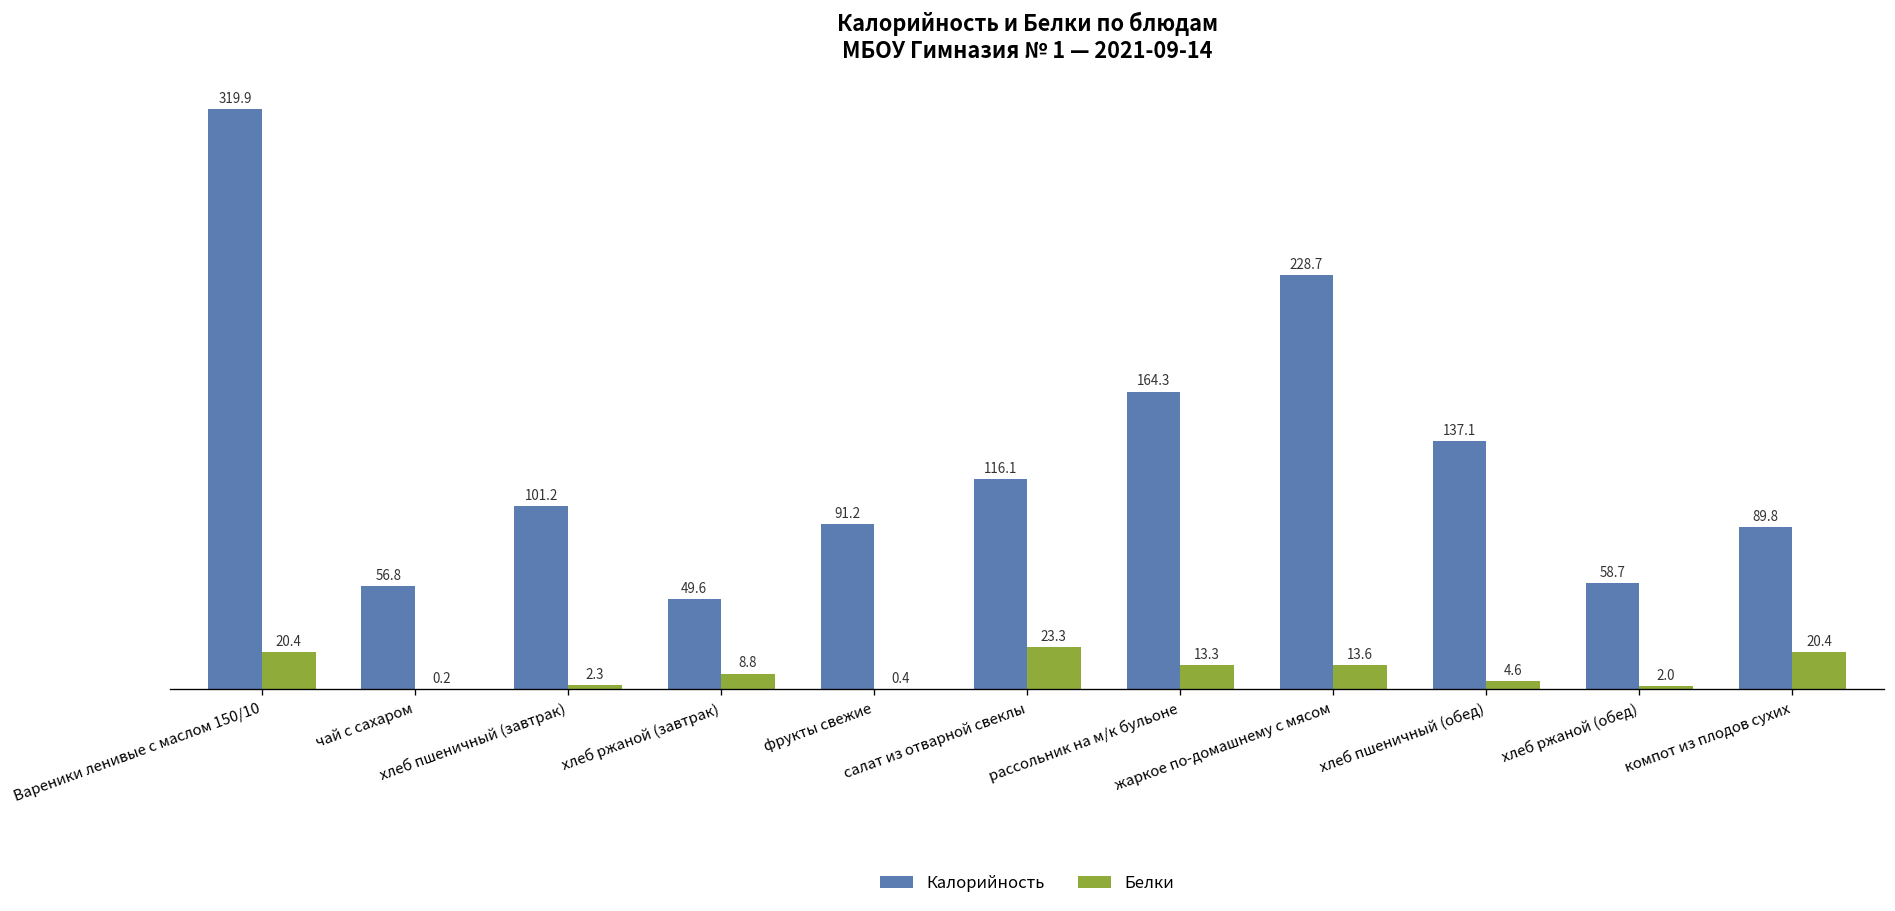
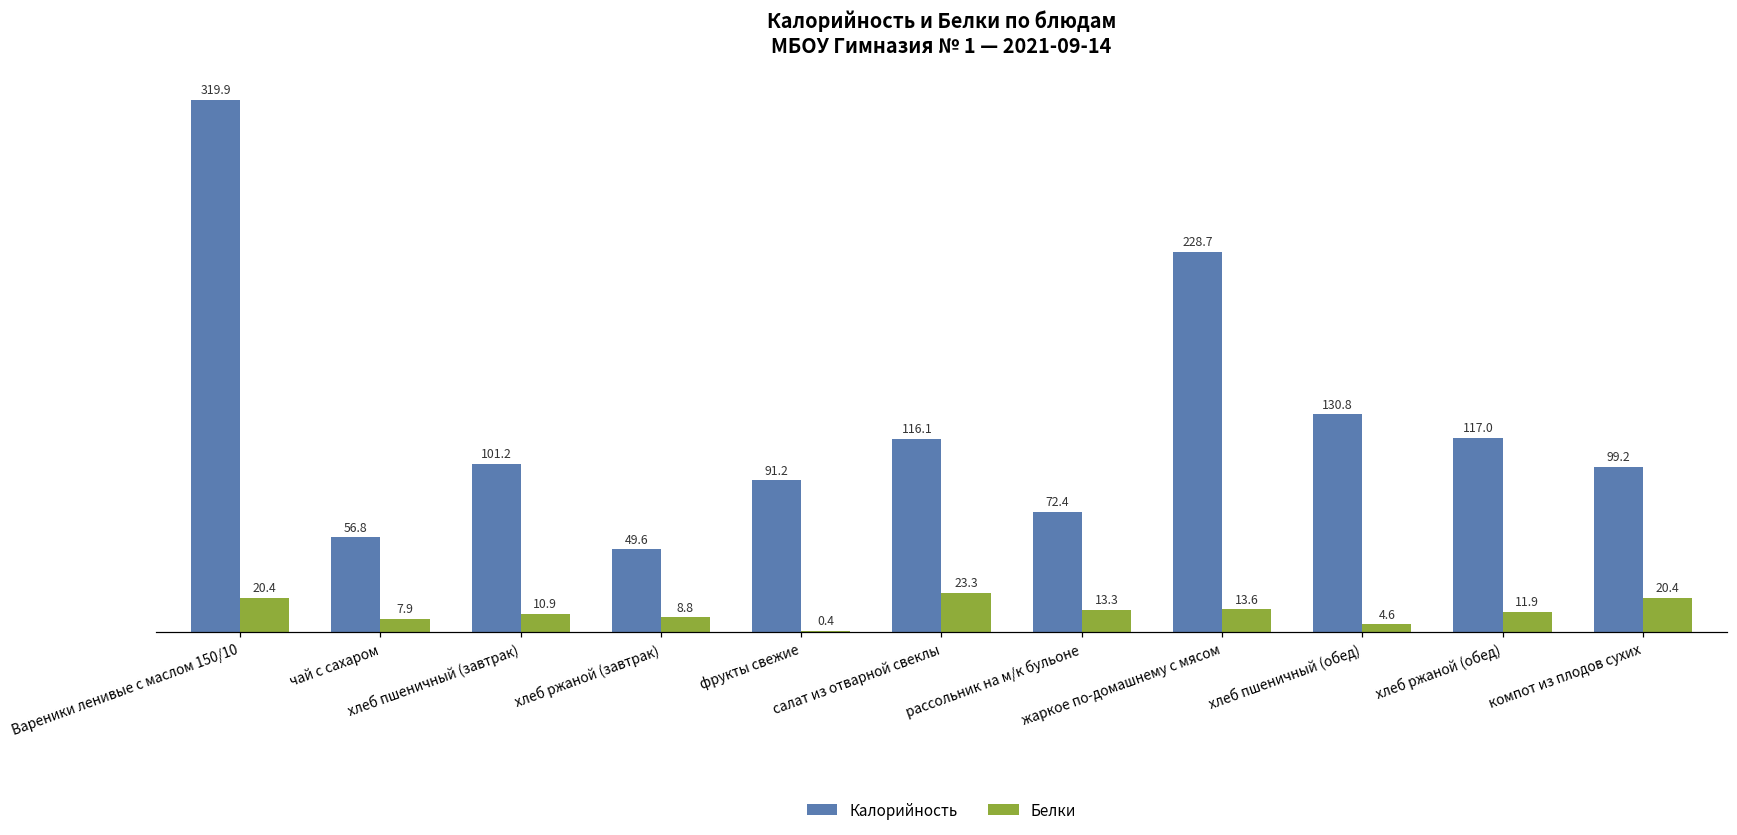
Белки, чай с сахаром: 0.2 -> 7.9
Белки, хлеб пшеничный (завтрак): 2.3 -> 10.9
Калорийность, рассольник на м/к бульоне: 164.3 -> 72.4
Калорийность, хлеб пшеничный (обед): 137.1 -> 130.8
Калорийность, хлеб ржаной (обед): 58.7 -> 117.0
Белки, хлеб ржаной (обед): 2.0 -> 11.9
Калорийность, компот из плодов сухих: 89.8 -> 99.2
